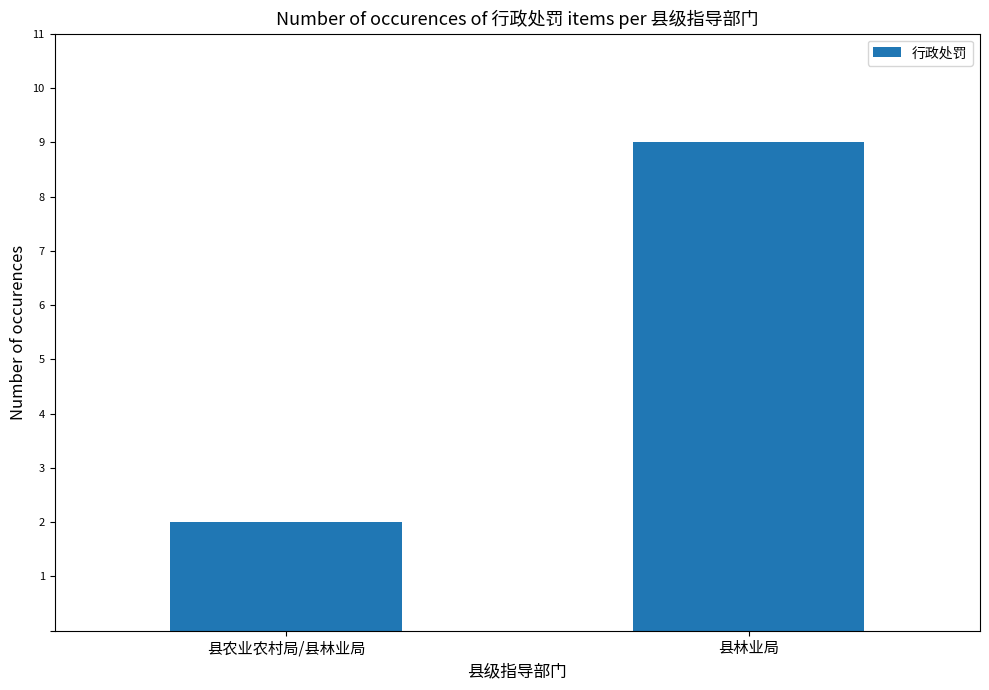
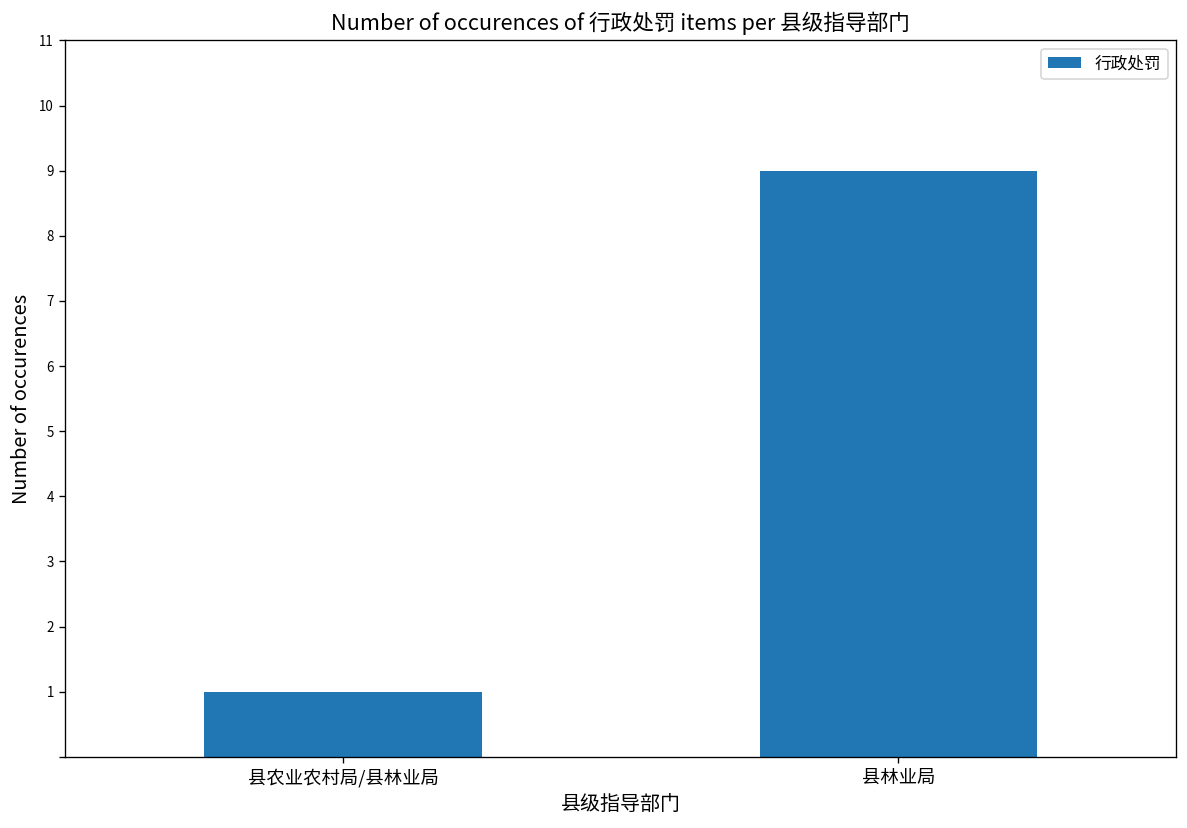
县农业农村局/县林业局: 2 -> 1
